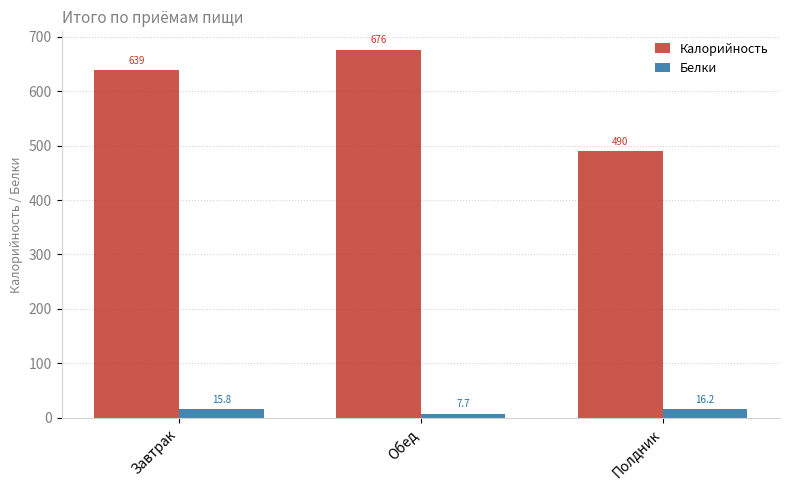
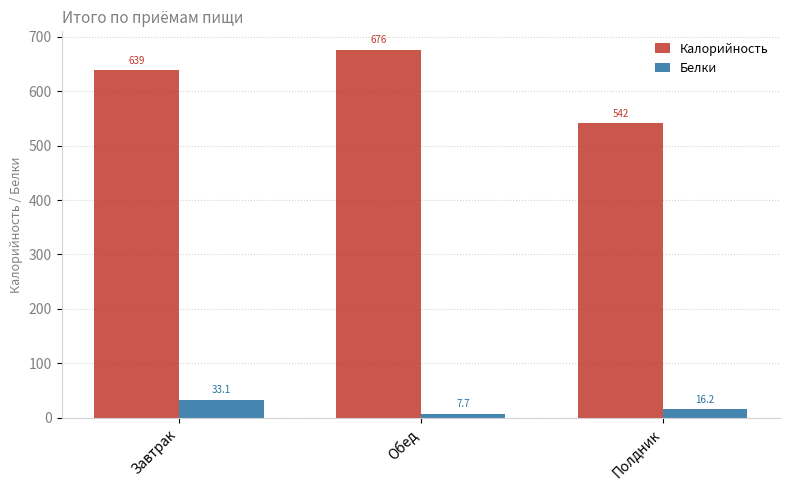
Белки, Завтрак: 15.8 -> 33.1
Калорийность, Полдник: 490 -> 542
